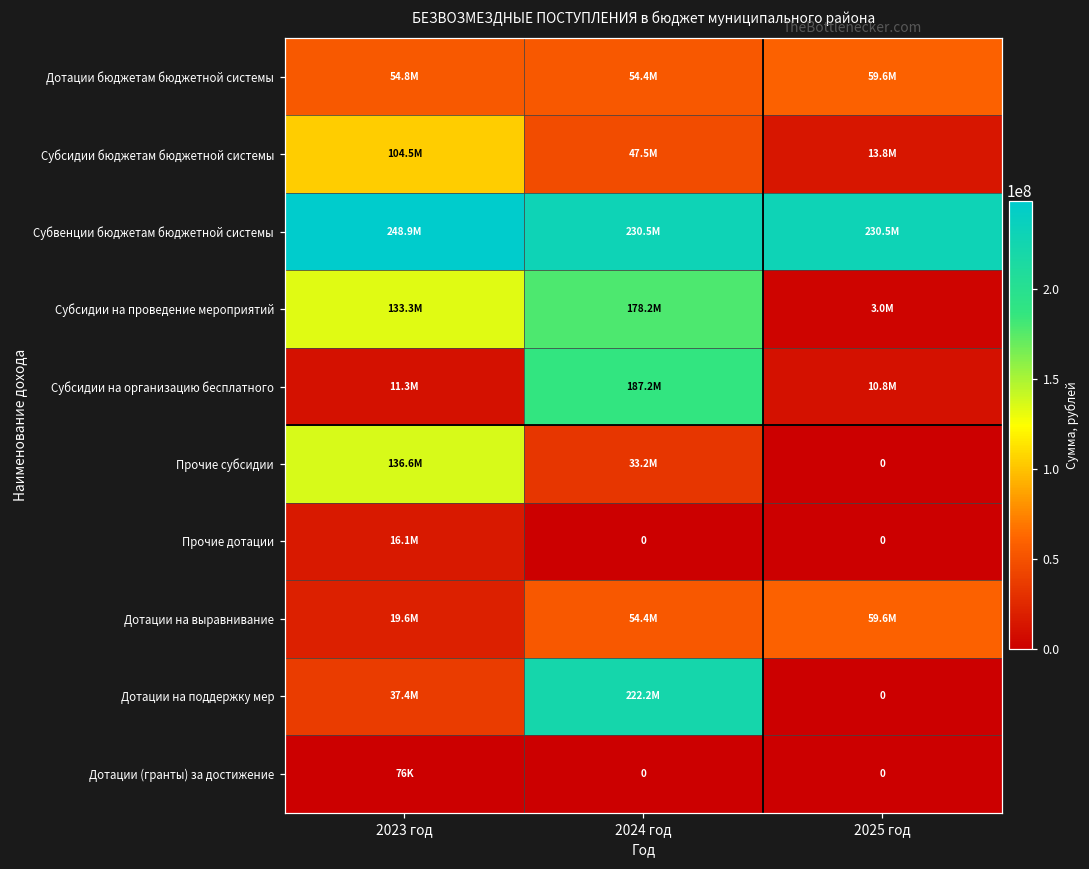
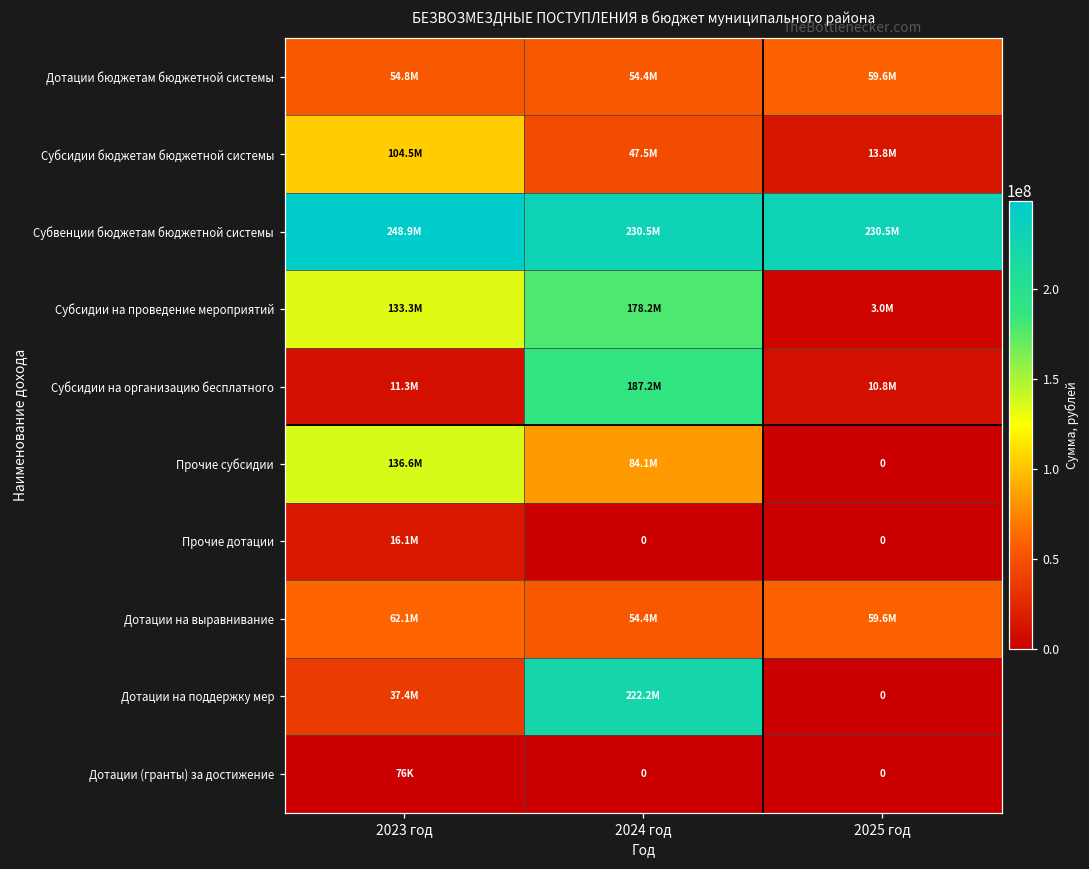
Прочие субсидии, 2024 год: 33.2M -> 84.1M
Дотации на выравнивание, 2023 год: 19.6M -> 62.1M
